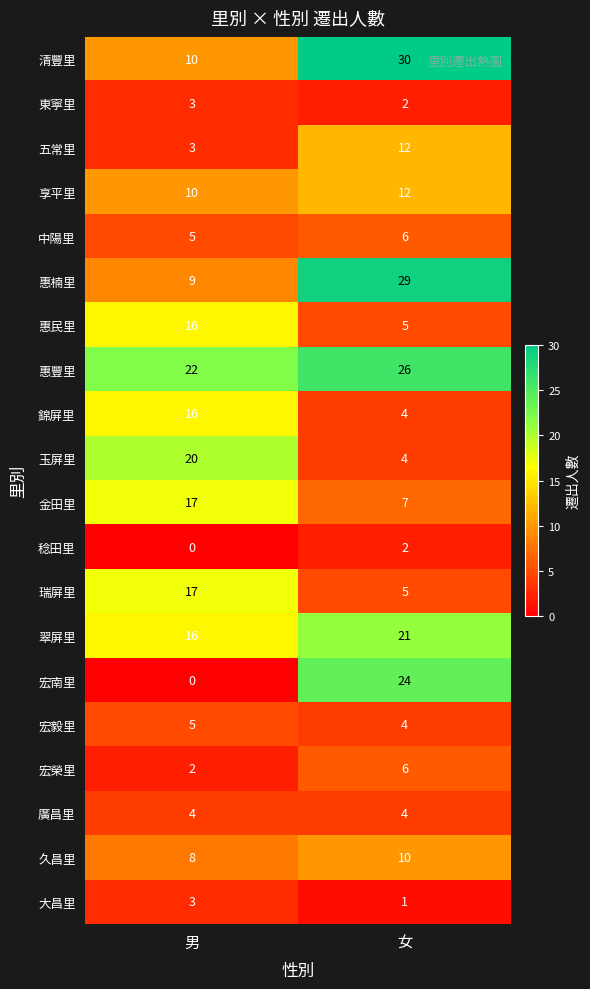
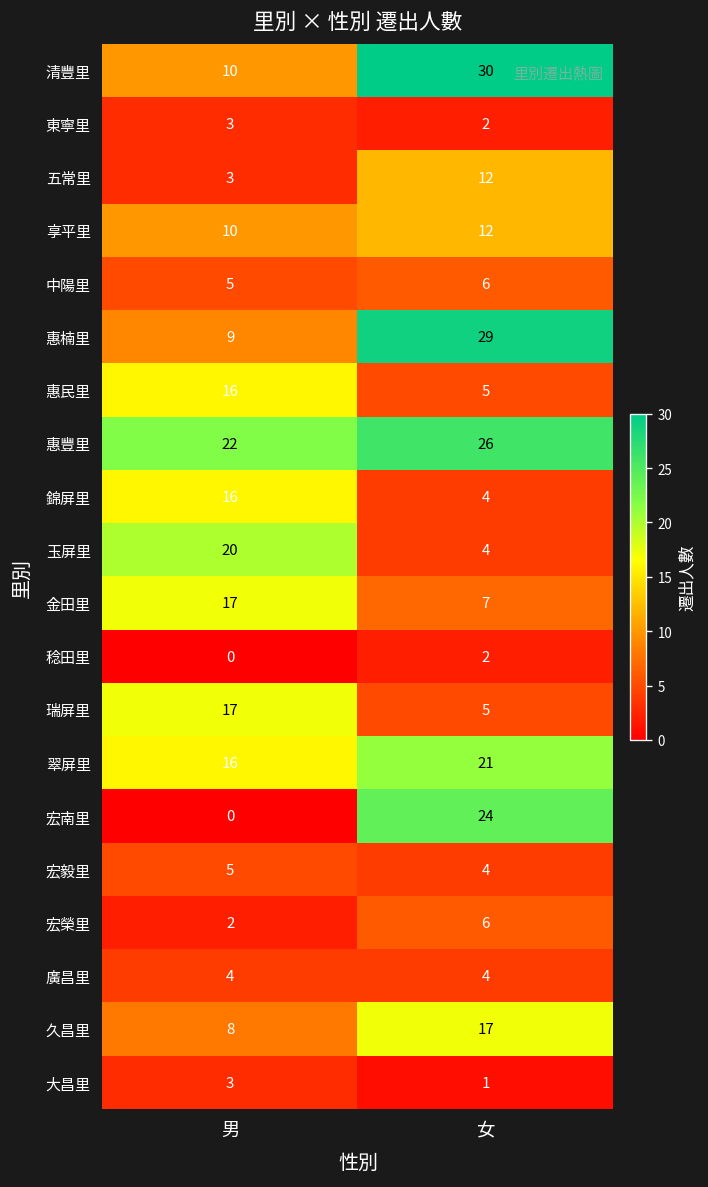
久昌里, 女: 10 -> 17
